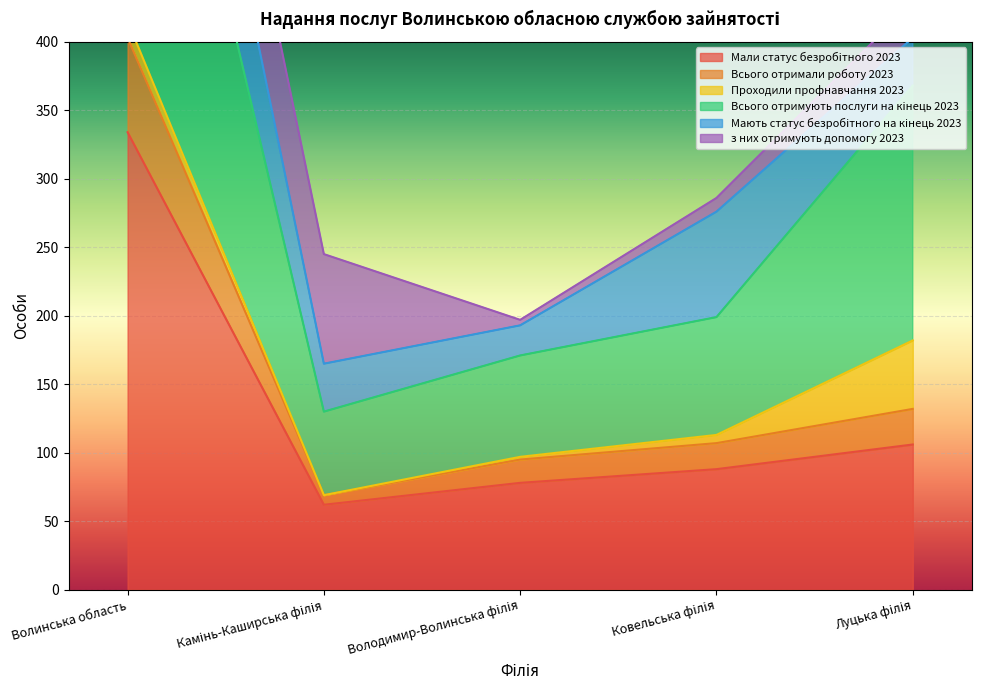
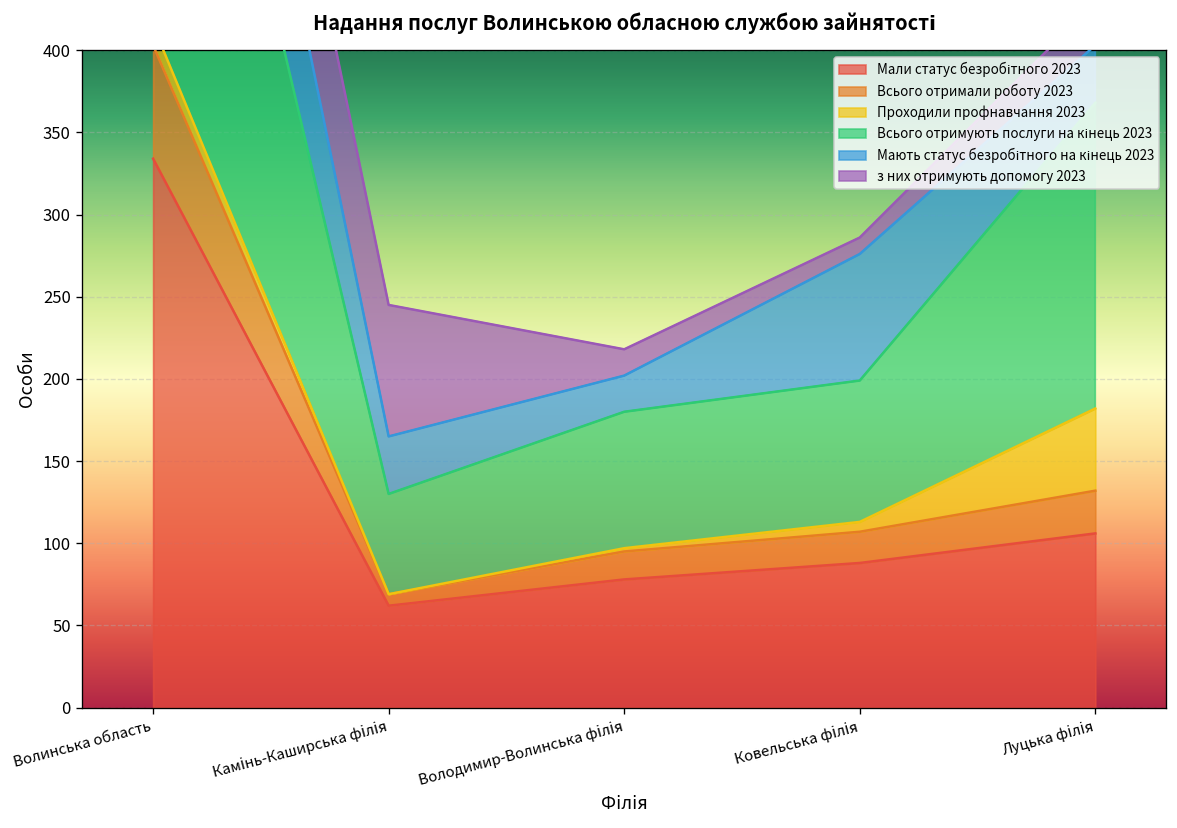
Всього отримують послуги на кінець 2023, Володимир-Волинська філія: 74 -> 83
з них отримують допомогу 2023, Володимир-Волинська філія: 4 -> 16
